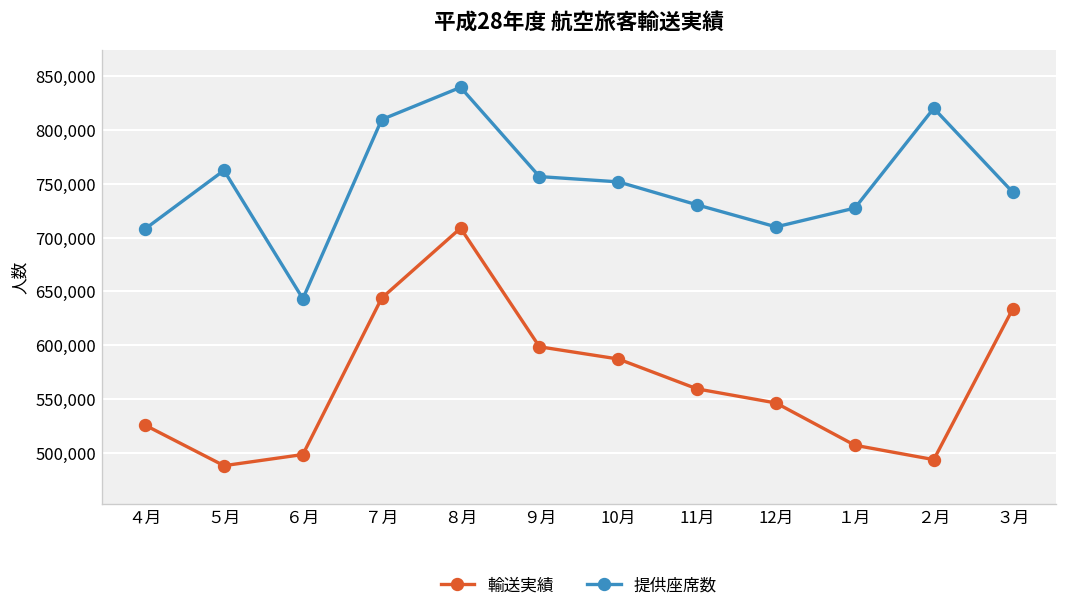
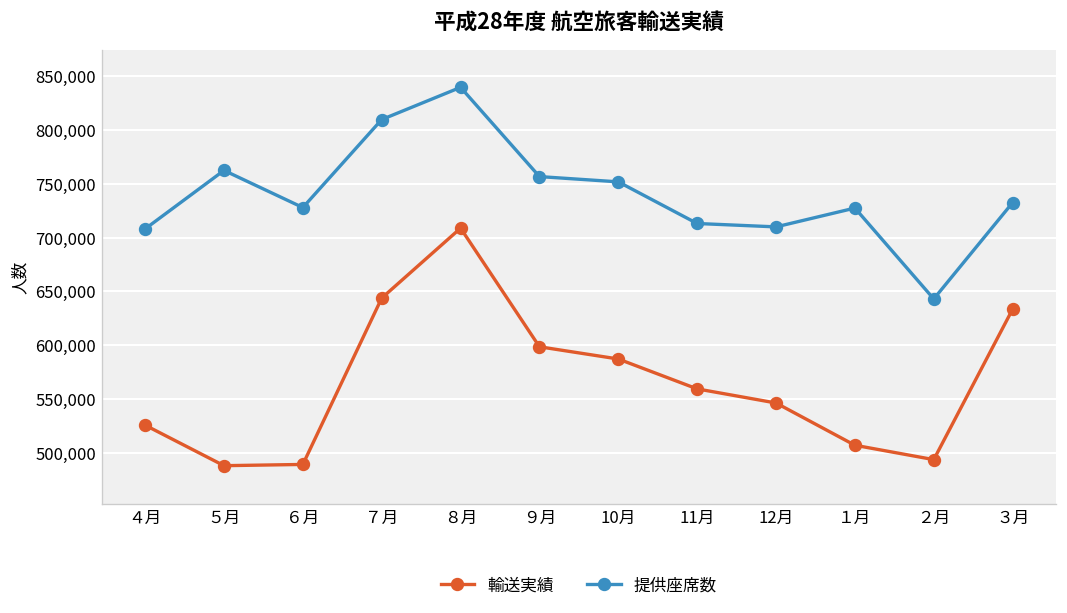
輸送実績, ６月: 500,000 -> 490,000
提供座席数, ６月: 640,000 -> 730,000
提供座席数, 11月: 730,000 -> 710,000
提供座席数, ２月: 820,000 -> 640,000
提供座席数, ３月: 740,000 -> 730,000
